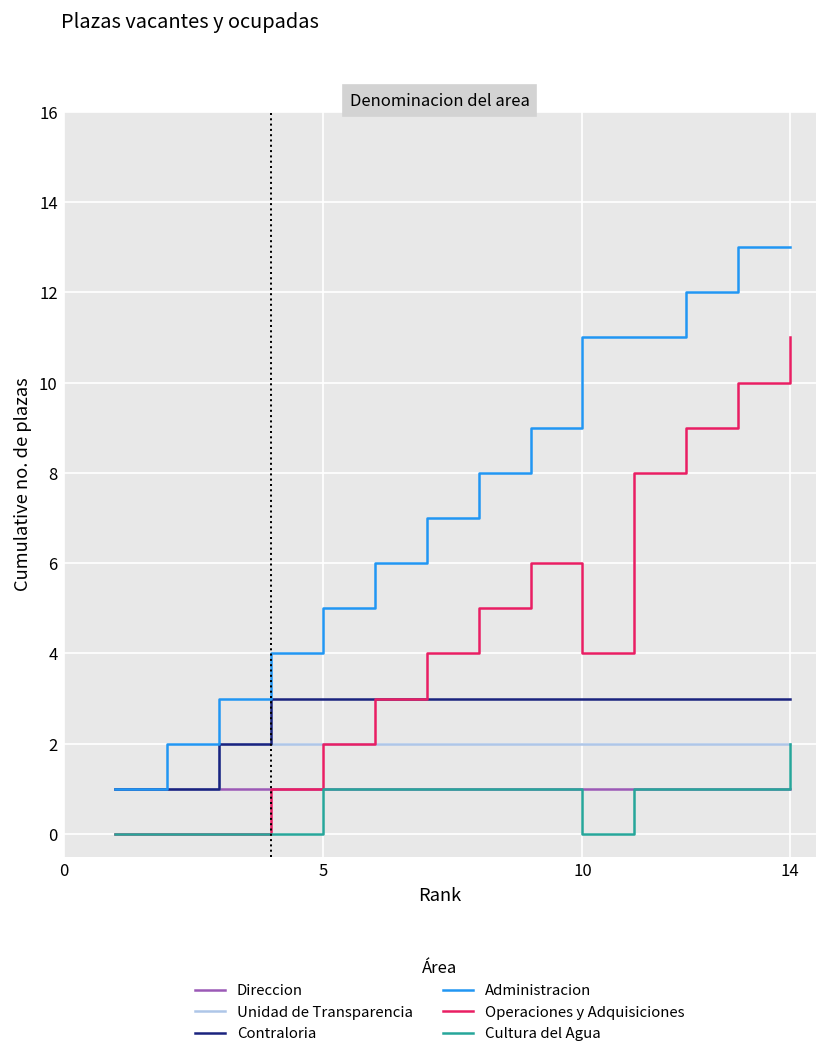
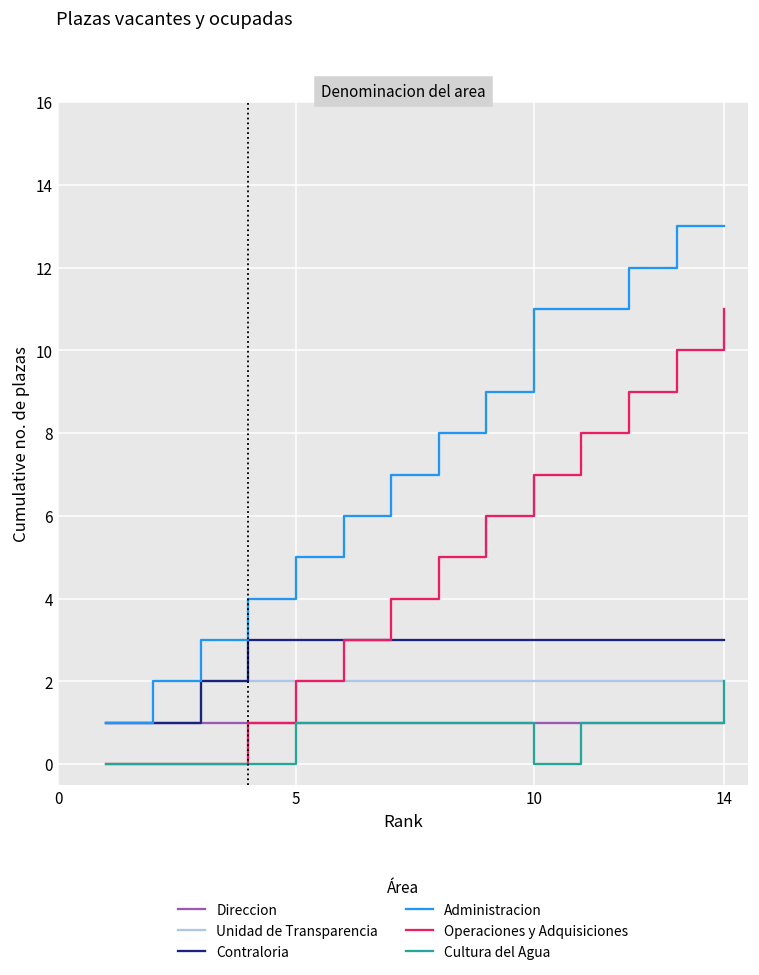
Operaciones y Adquisiciones, 10: 4 -> 7
